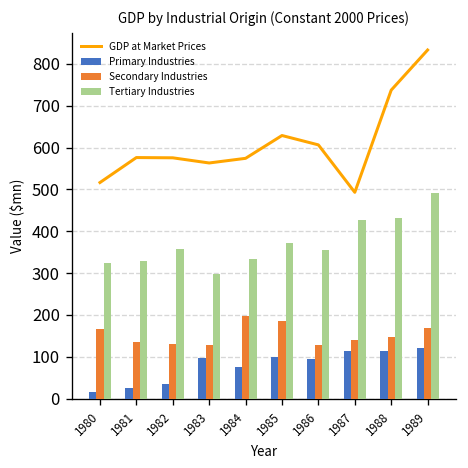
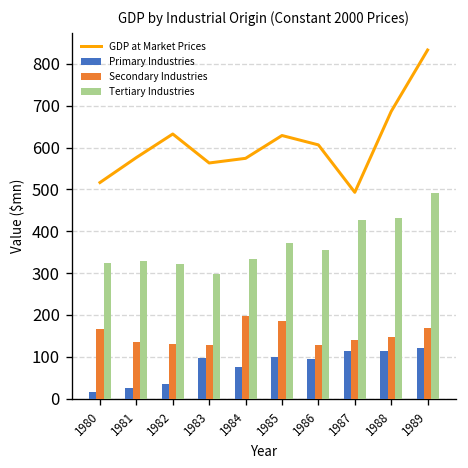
GDP at Market Prices, 1982: 580 -> 630
Tertiary Industries, 1982: 360 -> 320
GDP at Market Prices, 1988: 740 -> 690
